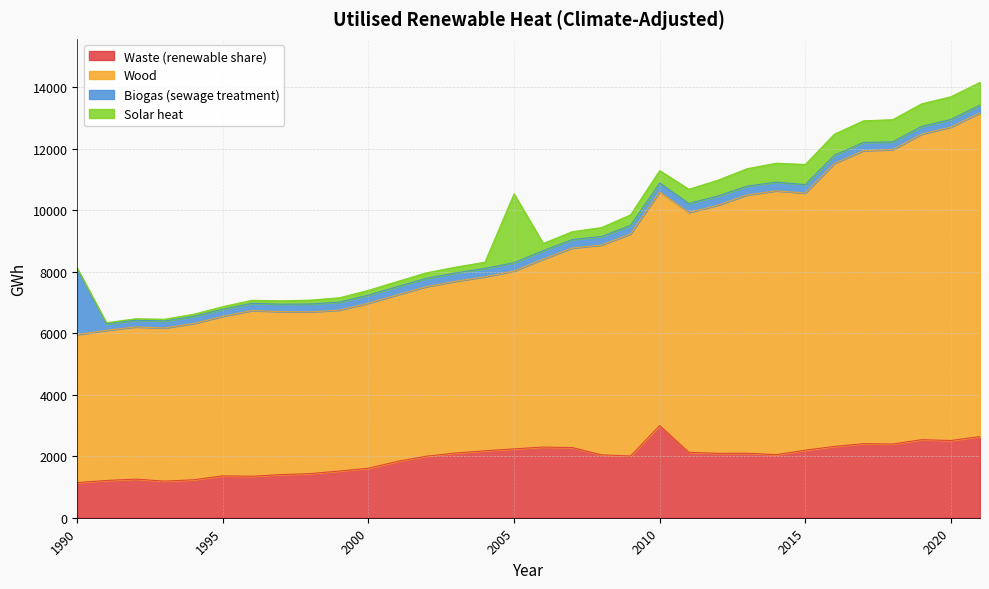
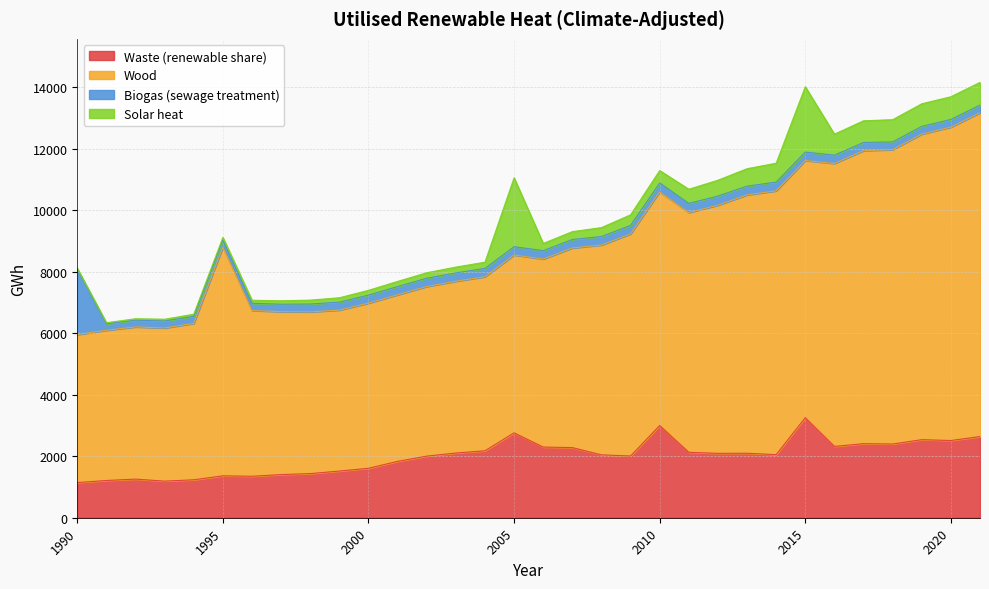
Wood, 1995: 5200 -> 7400
Waste (renewable share), 2005: 2200 -> 2800
Waste (renewable share), 2015: 2200 -> 3300
Solar heat, 2015: 700 -> 2100
